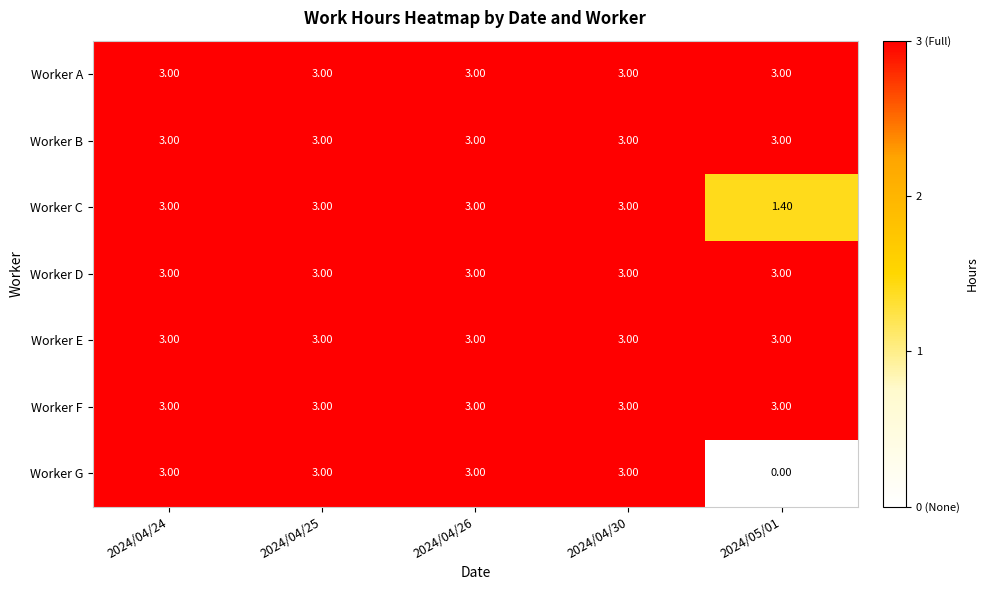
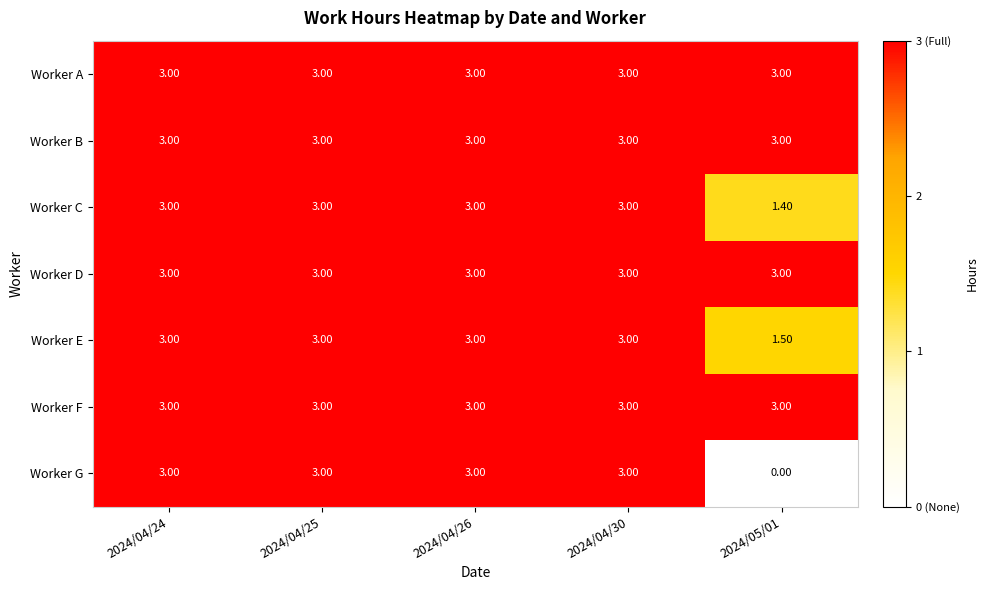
Worker E, 2024/05/01: 3.00 -> 1.50
